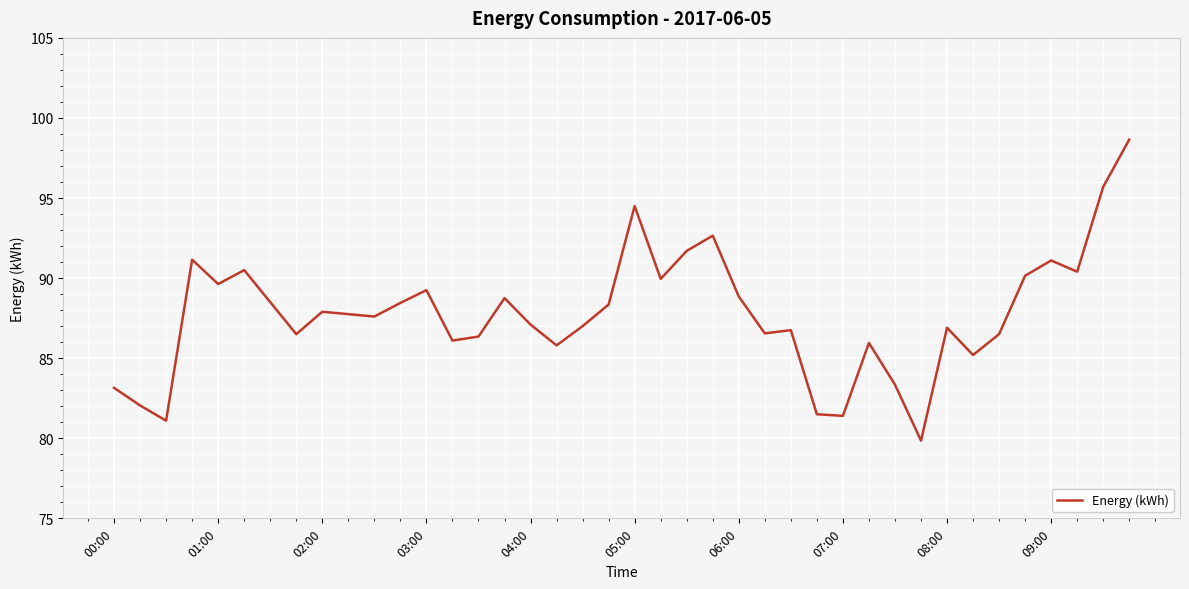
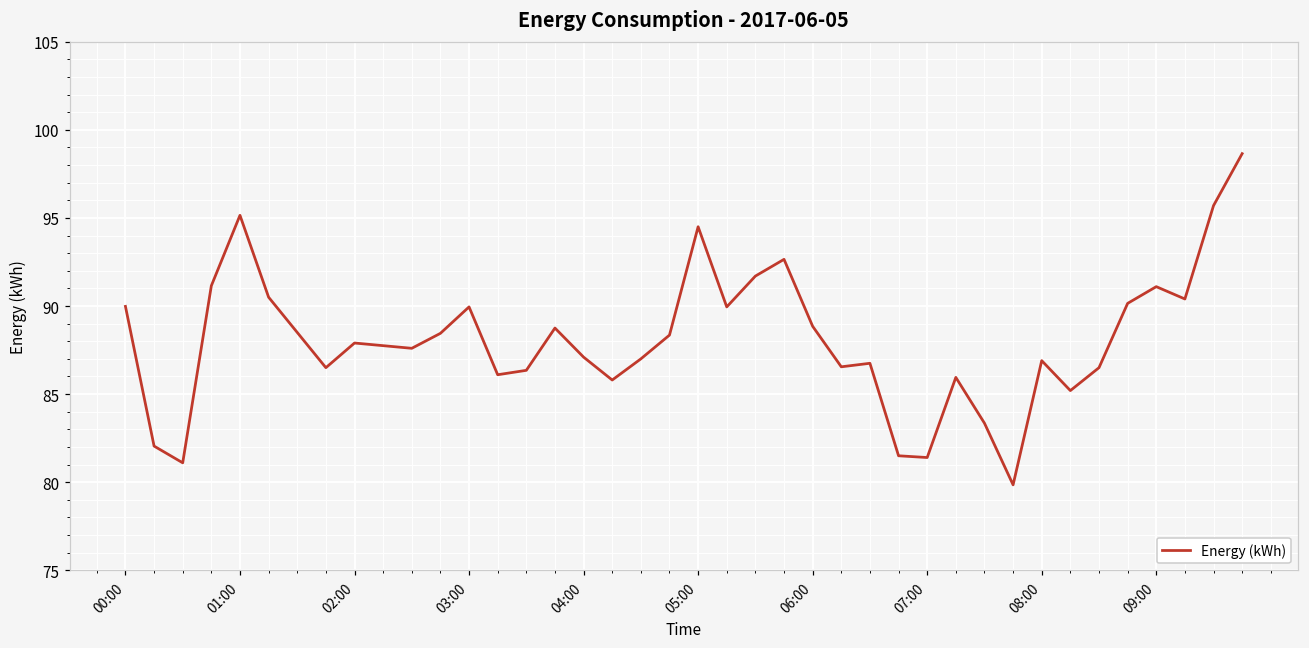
00:00: 83.2 -> 90.0
01:00: 89.6 -> 95.2
03:00: 89.3 -> 90.0
